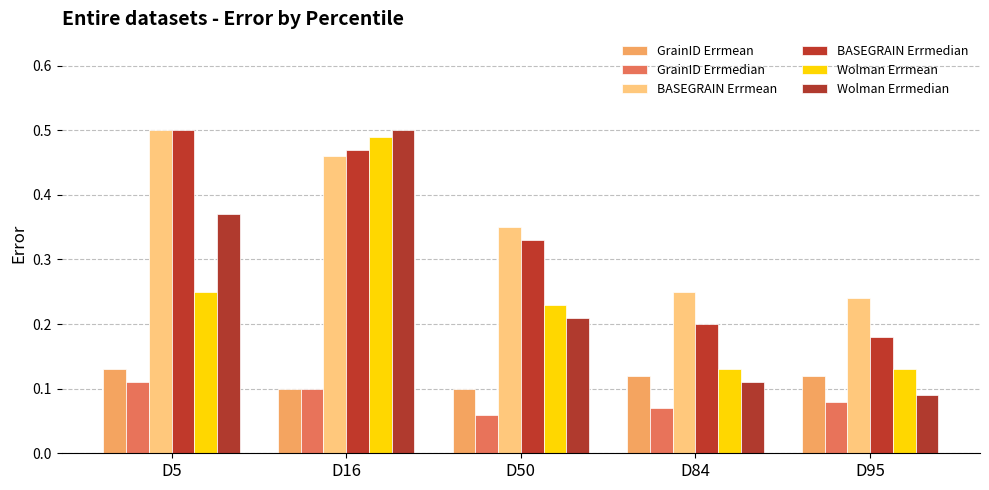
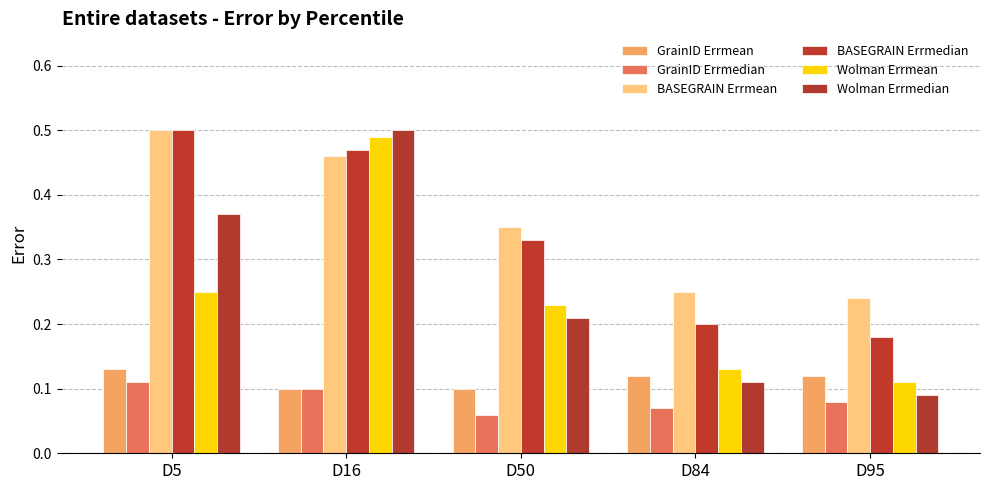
Wolman Errmean, D95: 0.13 -> 0.11
